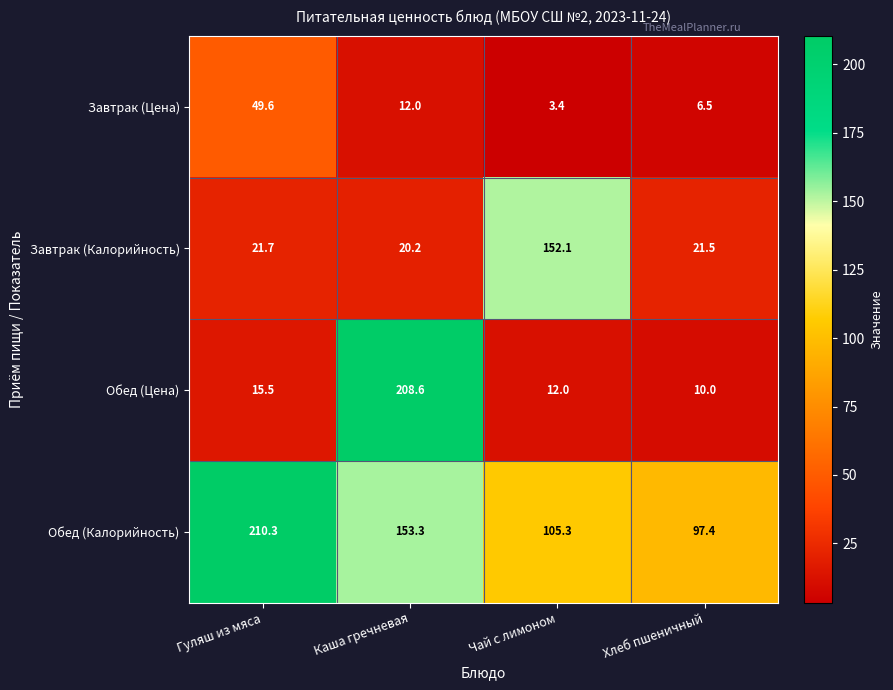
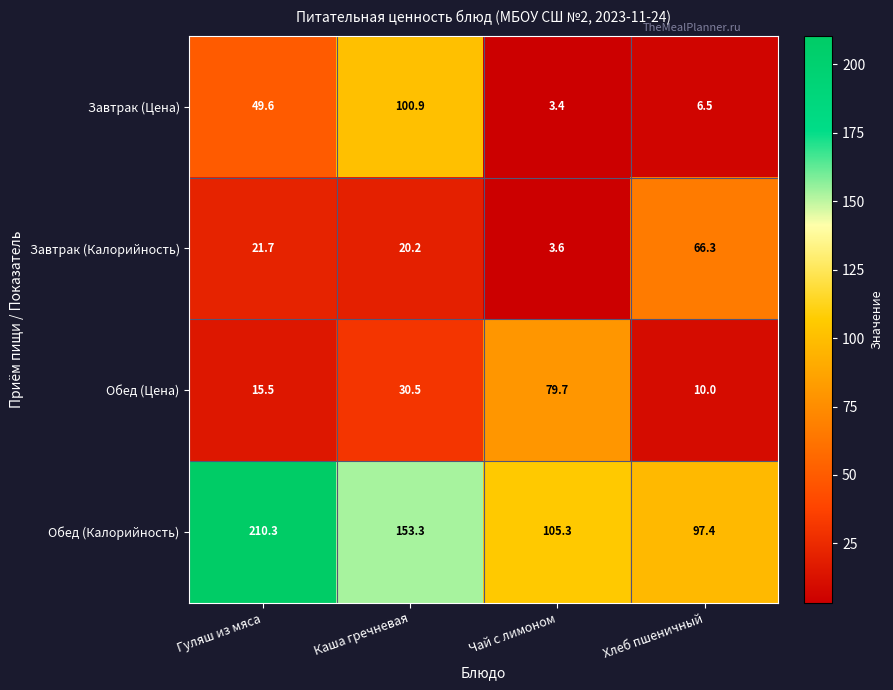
Завтрак (Цена), Каша гречневая: 12.0 -> 100.9
Завтрак (Калорийность), Чай с лимоном: 152.1 -> 3.6
Завтрак (Калорийность), Хлеб пшеничный: 21.5 -> 66.3
Обед (Цена), Каша гречневая: 208.6 -> 30.5
Обед (Цена), Чай с лимоном: 12.0 -> 79.7
